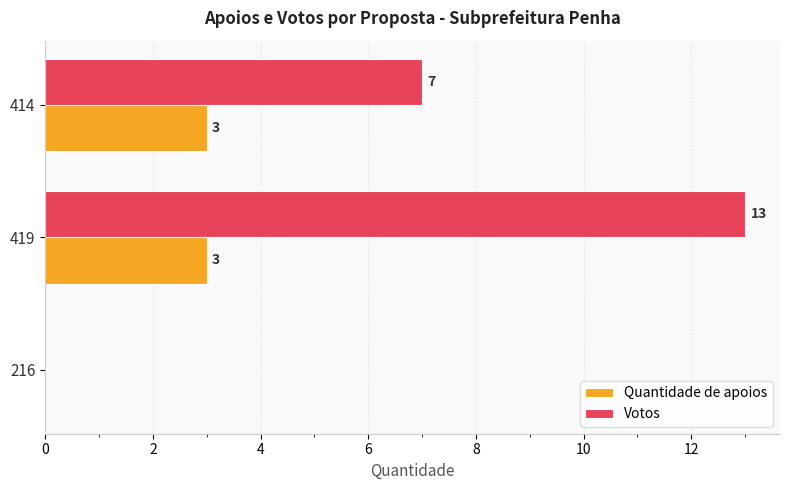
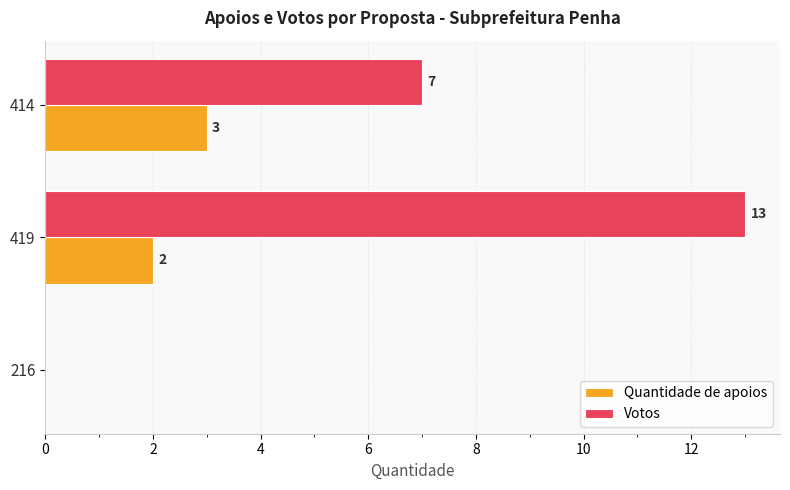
Quantidade de apoios, 419: 3 -> 2
